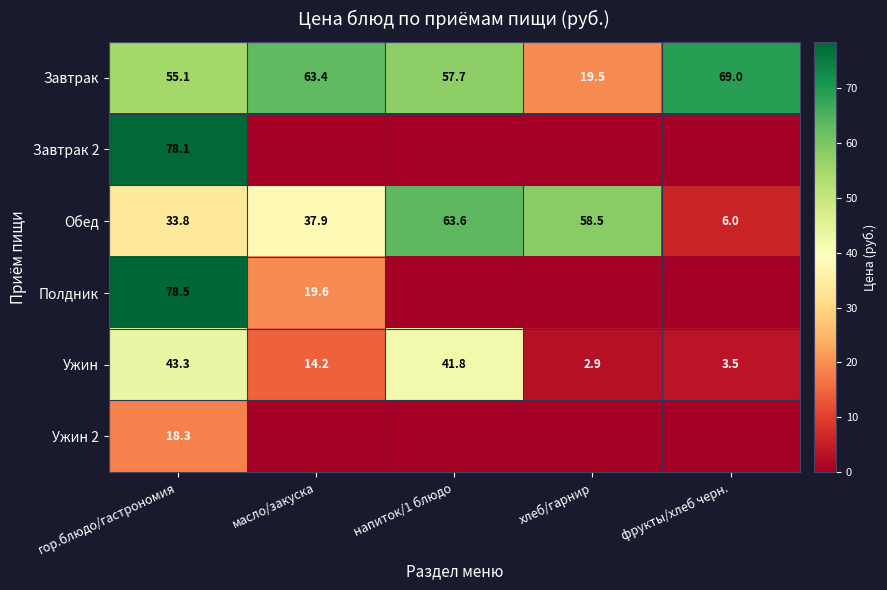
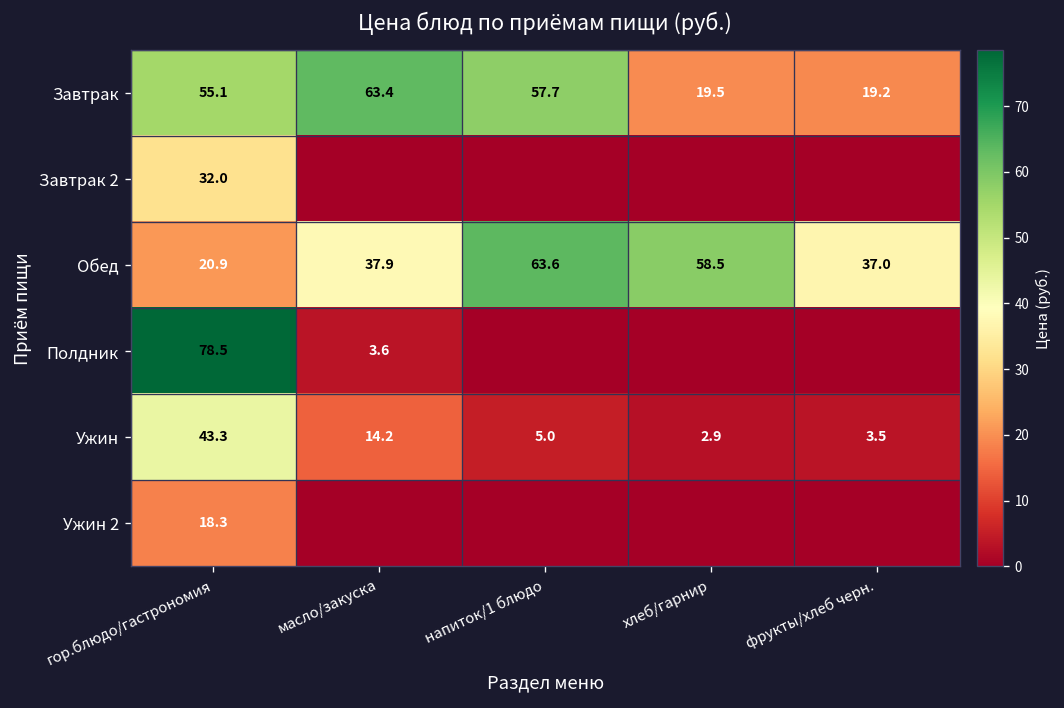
Завтрак, фрукты/хлеб черн.: 69.0 -> 19.2
Завтрак 2, гор.блюдо/гастрономия: 78.1 -> 32.0
Обед, гор.блюдо/гастрономия: 33.8 -> 20.9
Обед, фрукты/хлеб черн.: 6.0 -> 37.0
Полдник, масло/закуска: 19.6 -> 3.6
Ужин, напиток/1 блюдо: 41.8 -> 5.0
